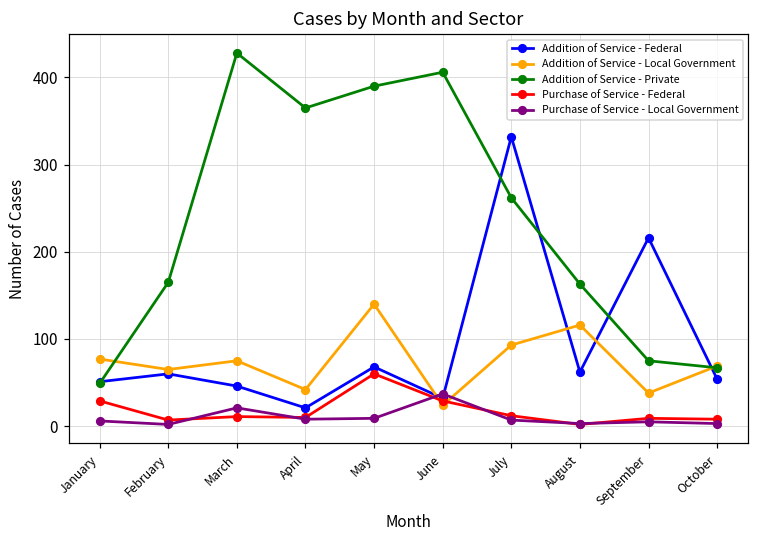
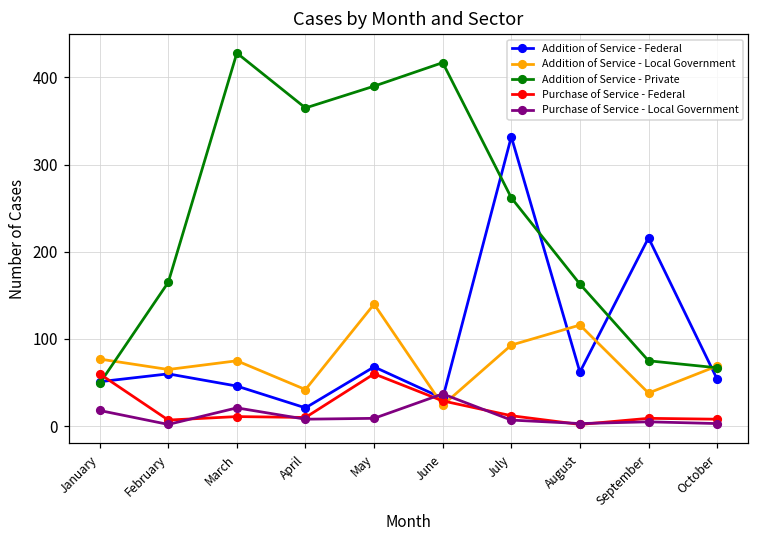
Purchase of Service - Federal, January: 30 -> 60
Purchase of Service - Local Government, January: 10 -> 20
Addition of Service - Private, June: 410 -> 420
